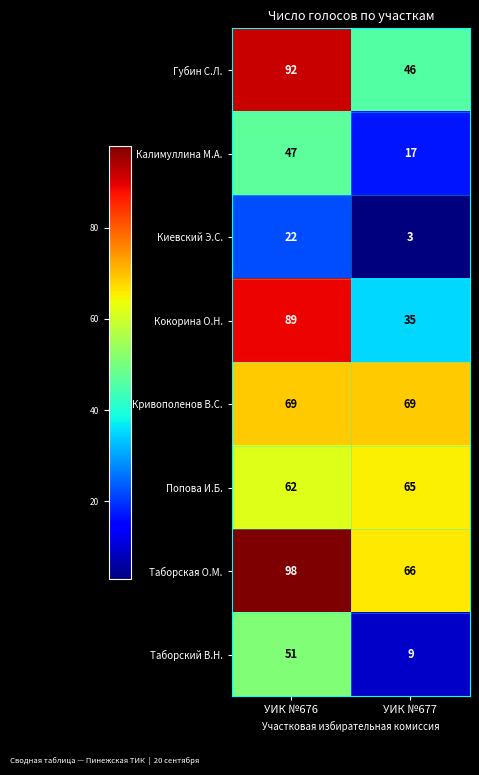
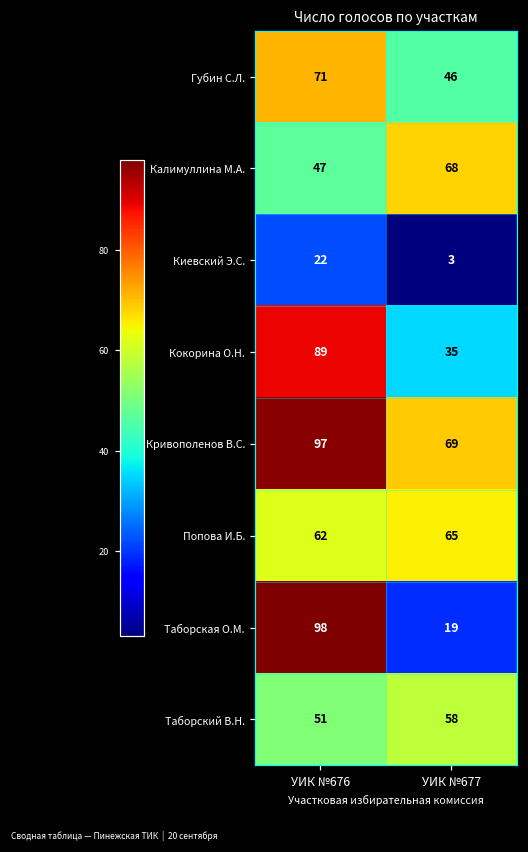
Губин С.Л., УИК №676: 92 -> 71
Калимуллина М.А., УИК №677: 17 -> 68
Кривополенов В.С., УИК №676: 69 -> 97
Таборская О.М., УИК №677: 66 -> 19
Таборский В.Н., УИК №677: 9 -> 58
